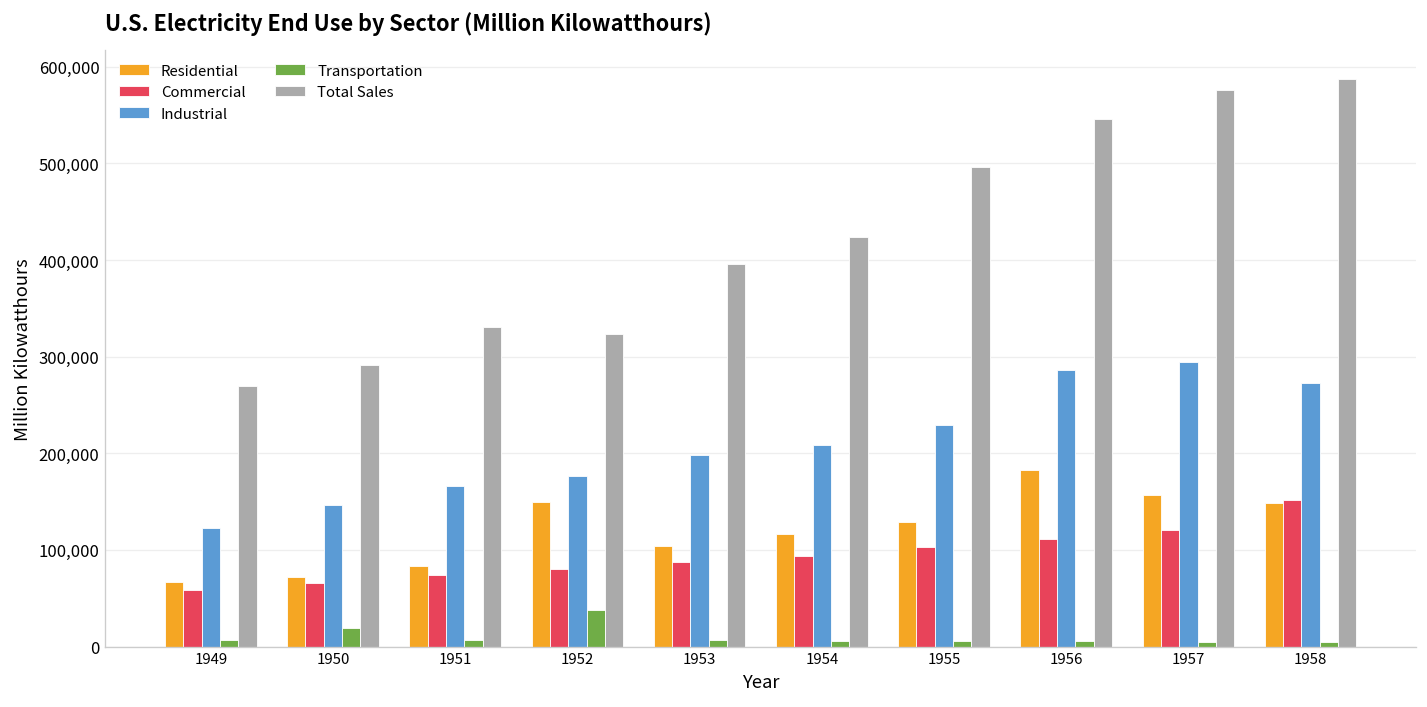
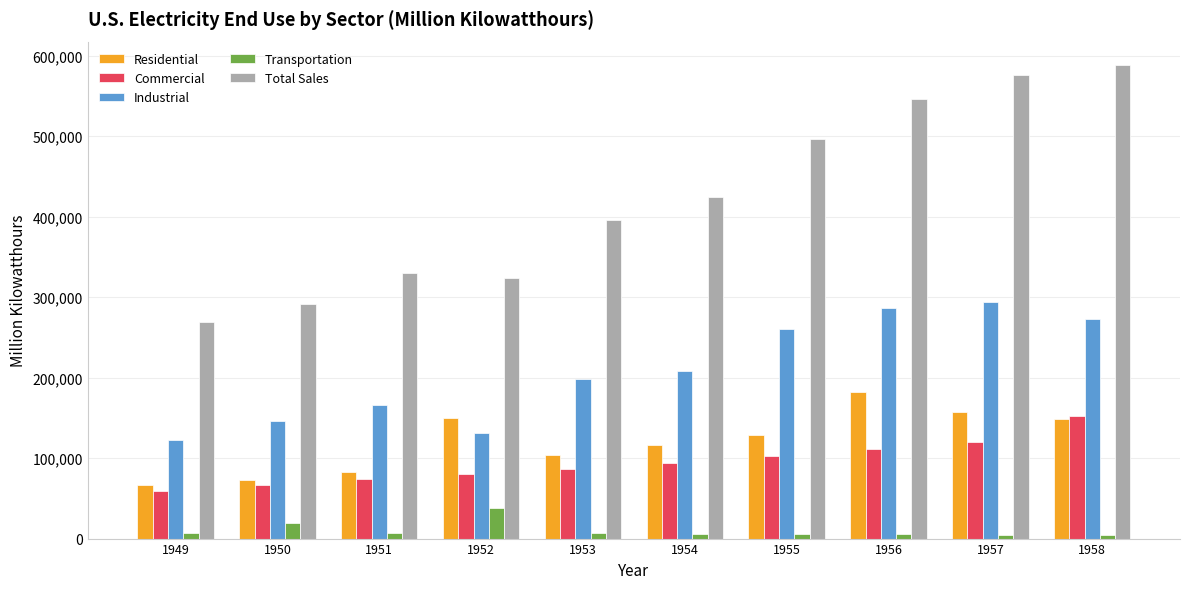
Industrial, 1952: 180,000 -> 130,000
Industrial, 1955: 230,000 -> 260,000
